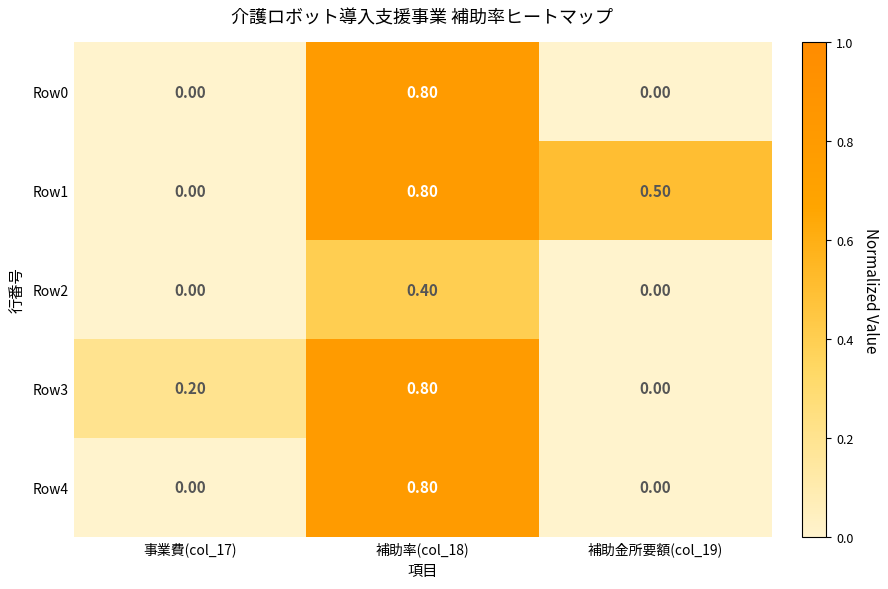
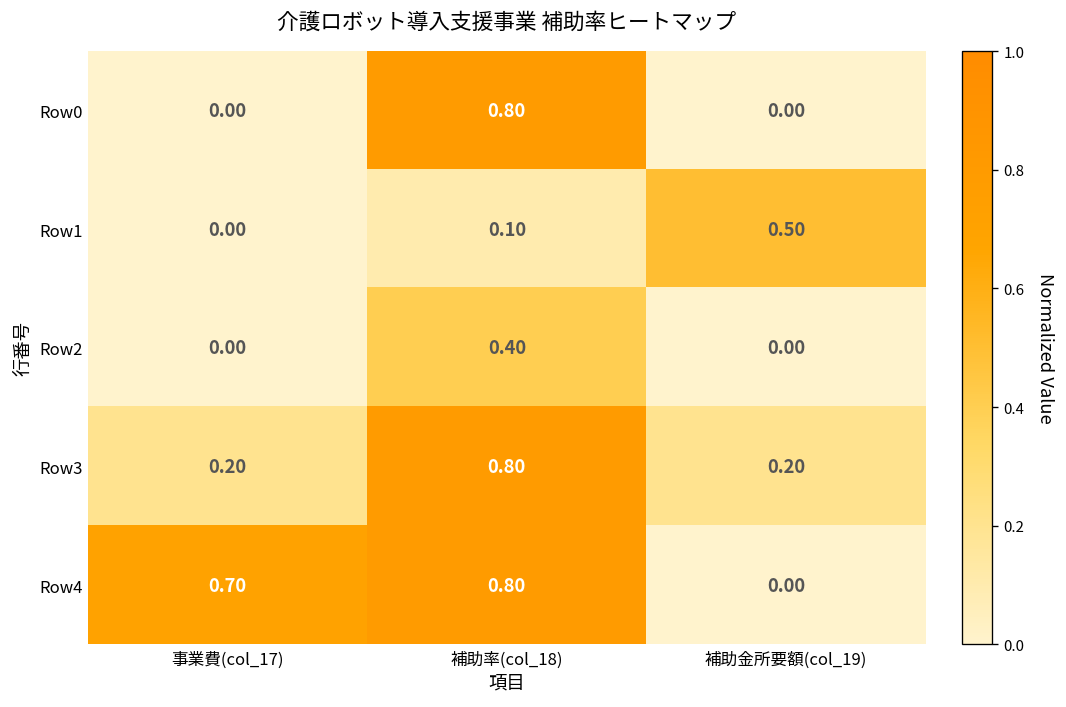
Row1, 補助率(col_18): 0.80 -> 0.10
Row3, 補助金所要額(col_19): 0.00 -> 0.20
Row4, 事業費(col_17): 0.00 -> 0.70
